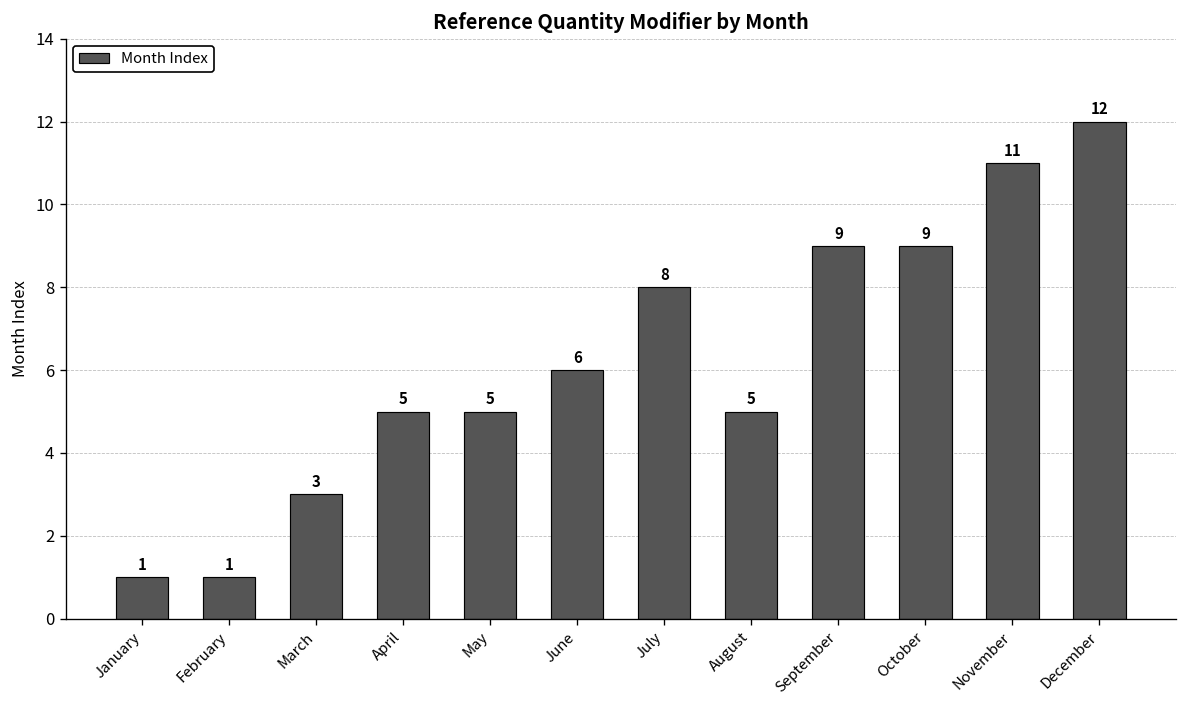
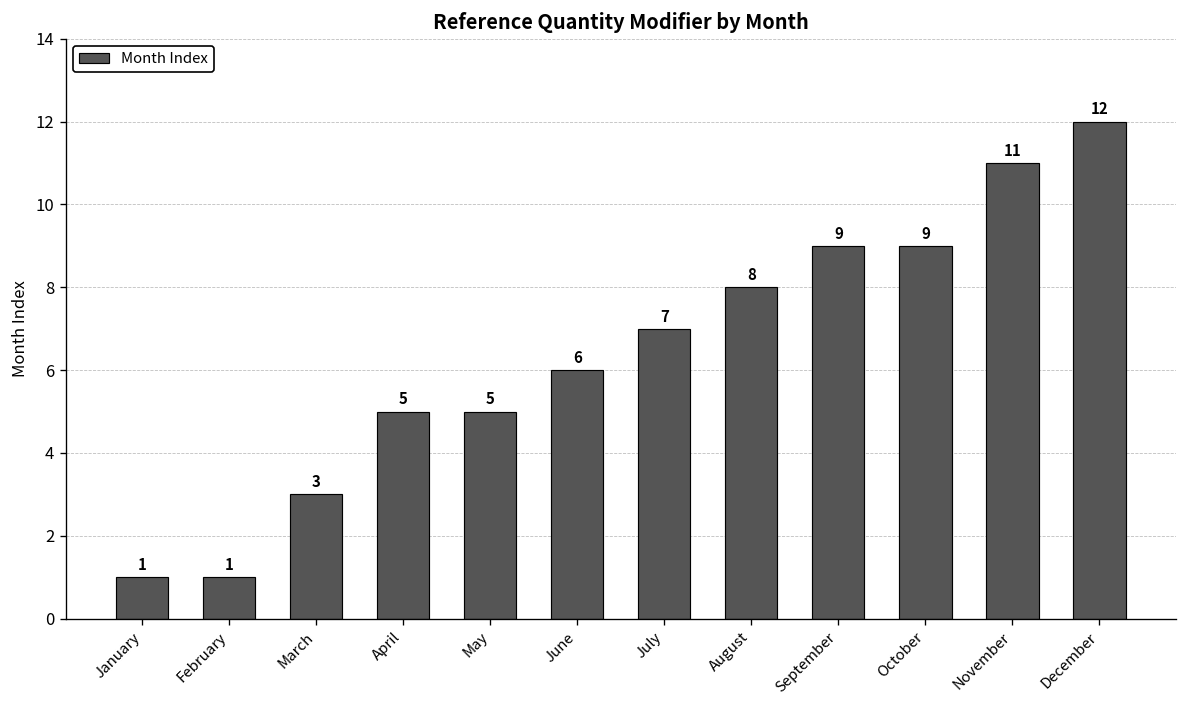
July: 8 -> 7
August: 5 -> 8
